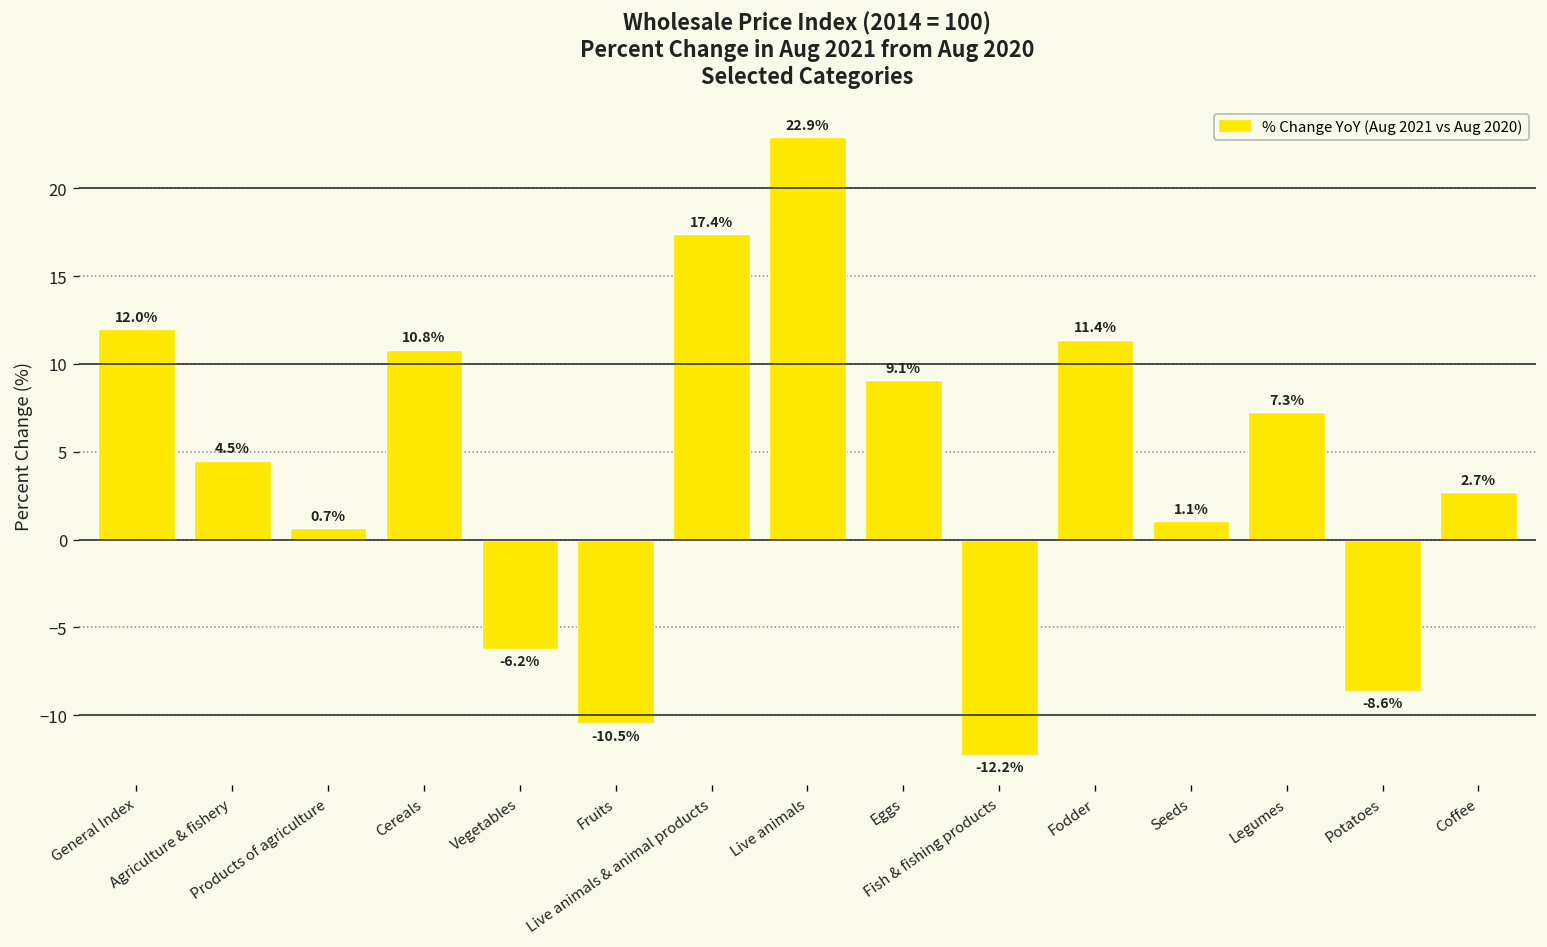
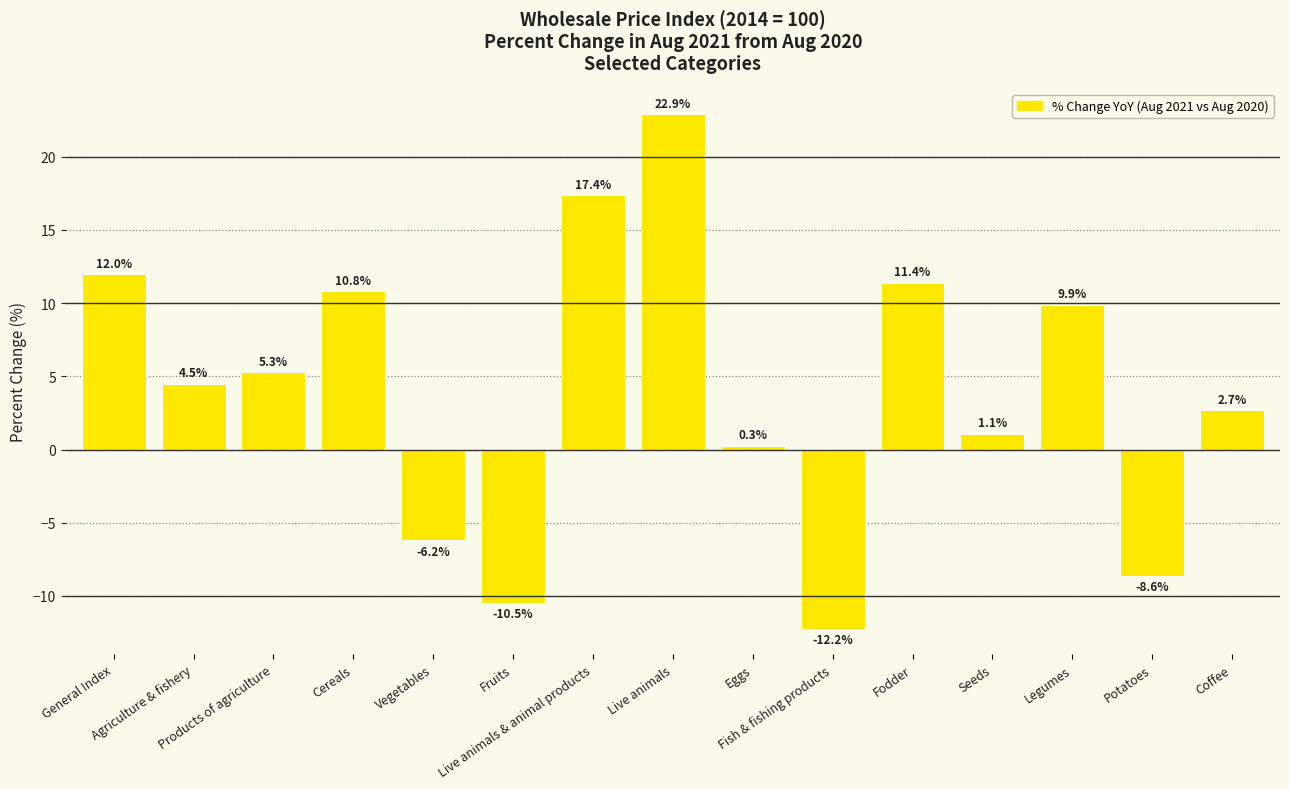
Products of agriculture: 0.7% -> 5.3%
Eggs: 9.1% -> 0.3%
Legumes: 7.3% -> 9.9%
